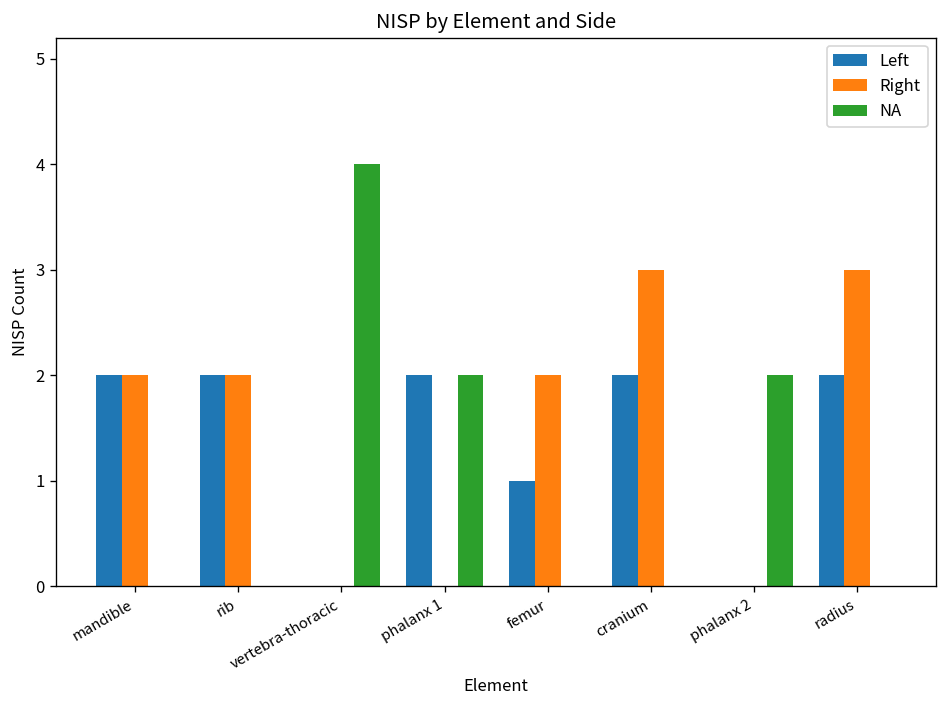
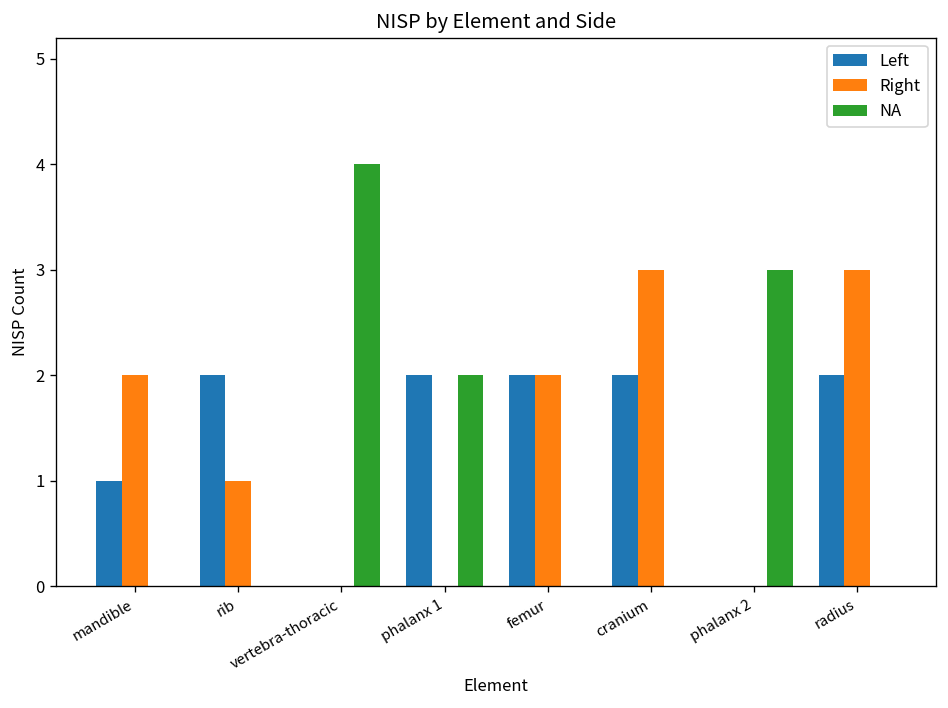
Left, mandible: 2 -> 1
Right, rib: 2 -> 1
Left, femur: 1 -> 2
NA, phalanx 2: 2 -> 3
